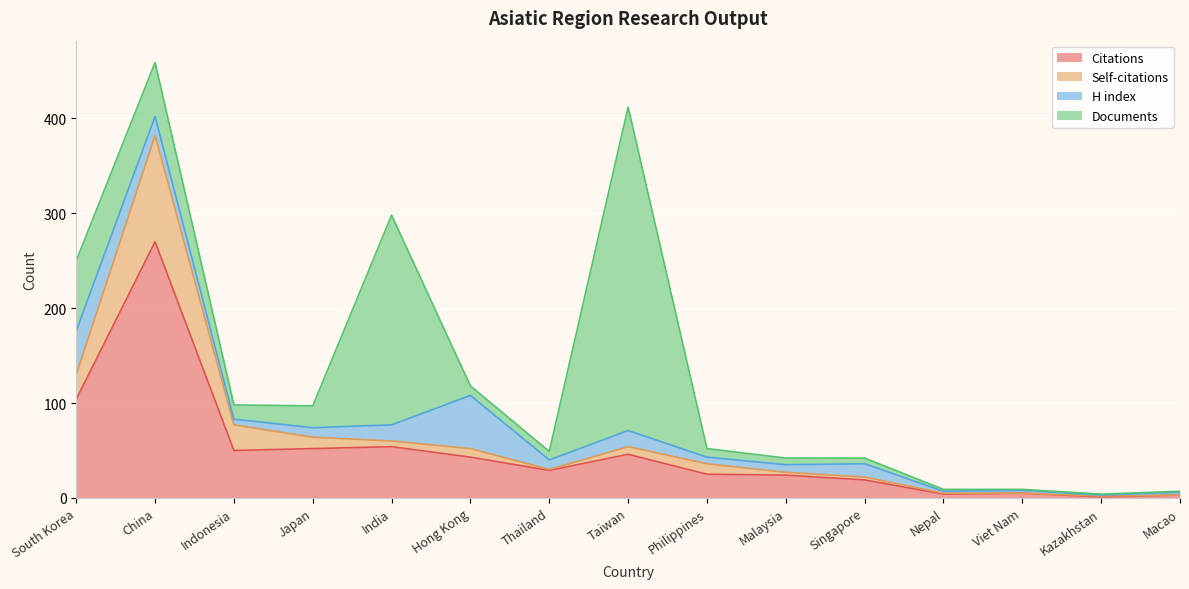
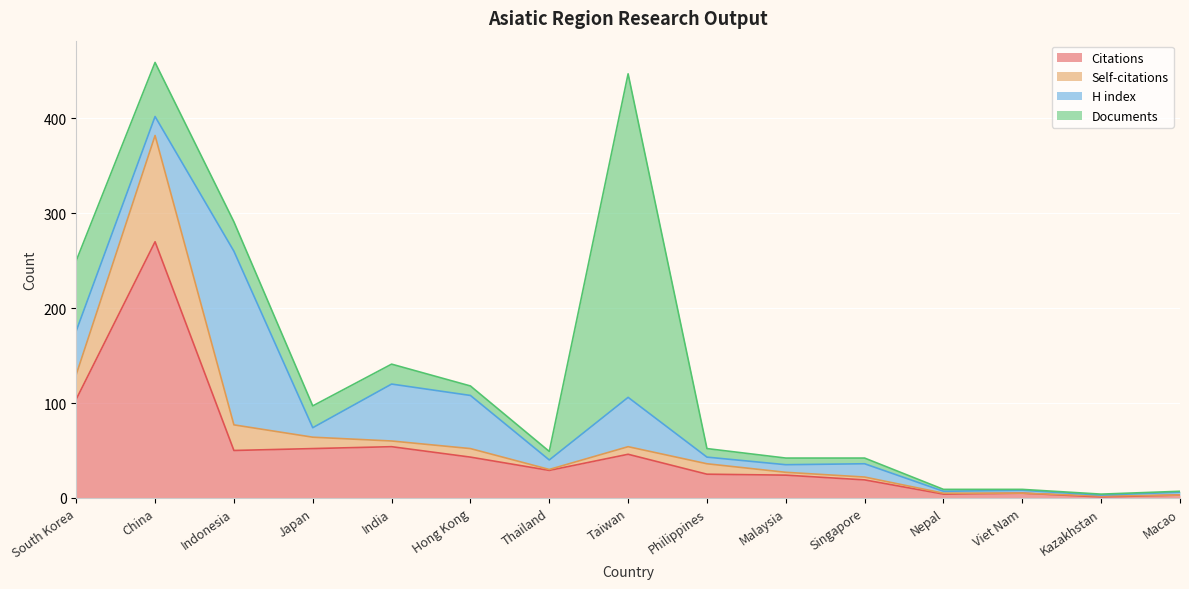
H index, Indonesia: 10 -> 180
Documents, Indonesia: 20 -> 30
H index, India: 20 -> 60
Documents, India: 220 -> 20
H index, Taiwan: 20 -> 50
